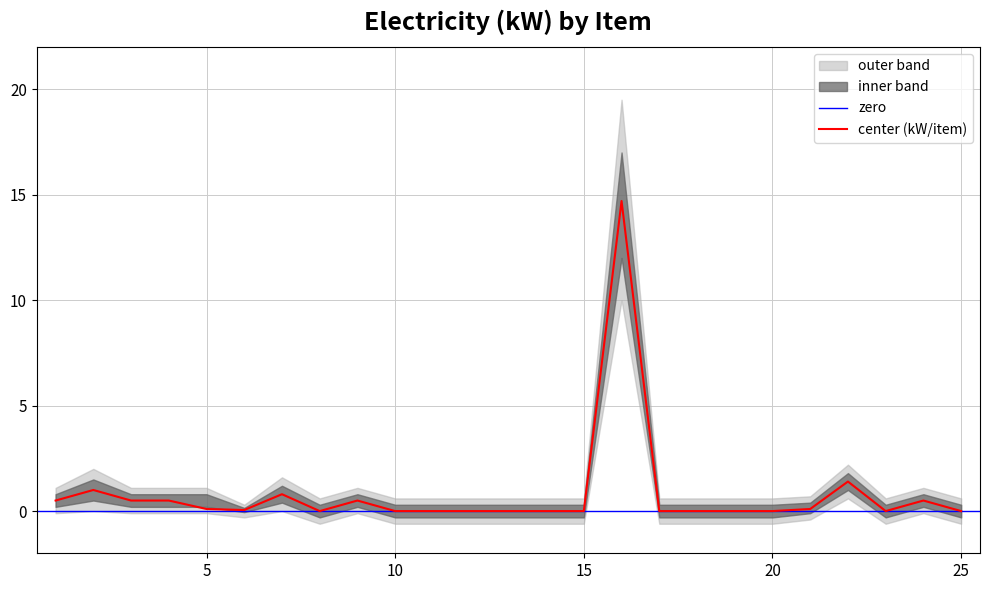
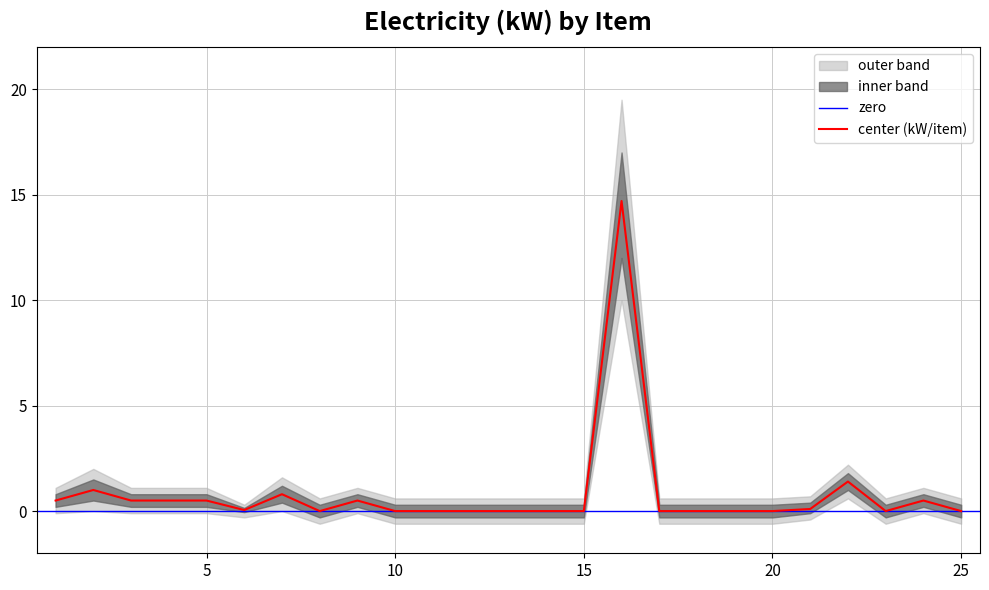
center (kW/item), 5: 0.1 -> 0.5
